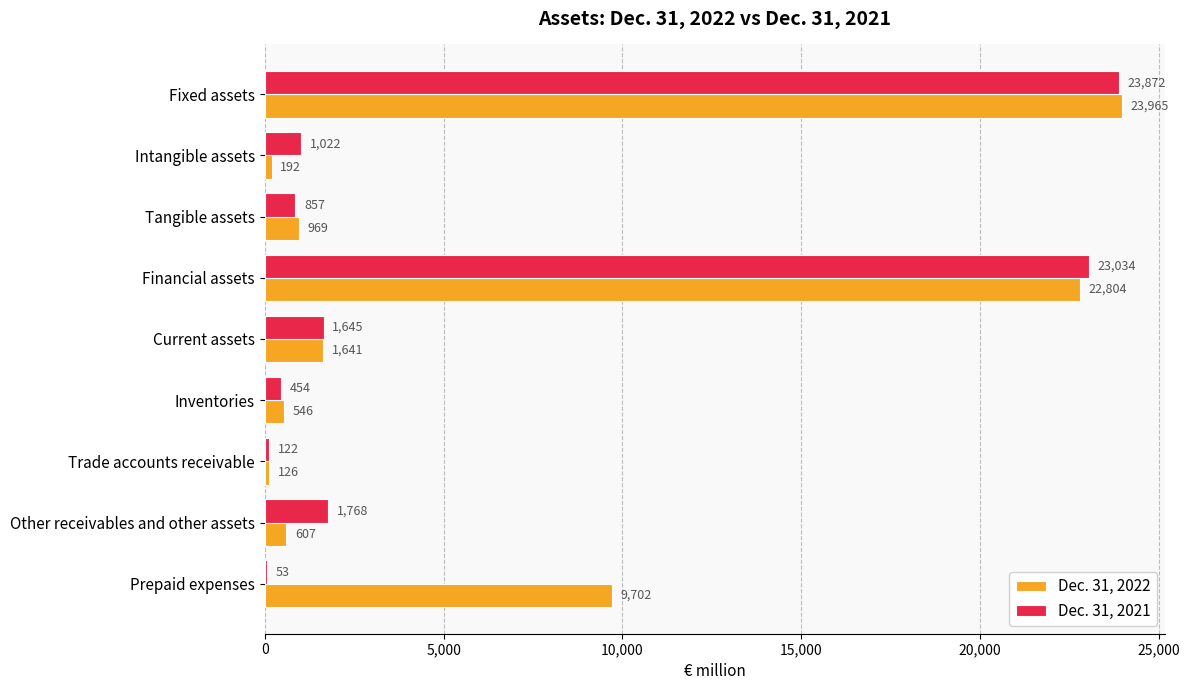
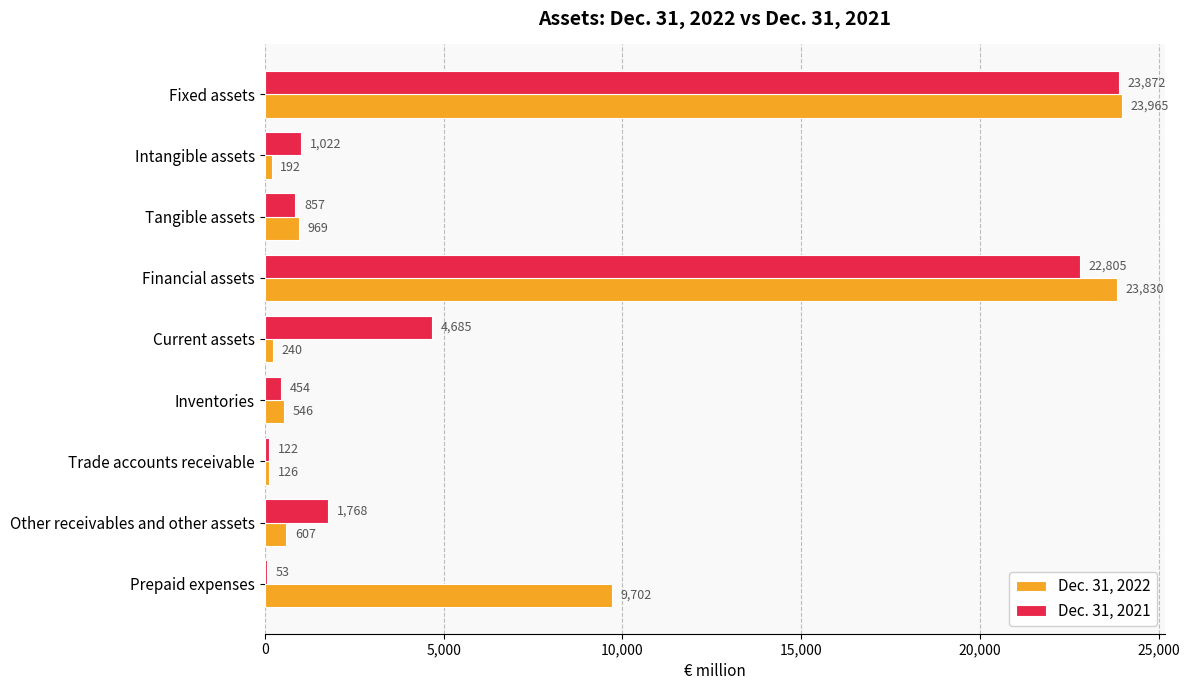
Dec. 31, 2021, Financial assets: 23,034 -> 22,805
Dec. 31, 2022, Financial assets: 22,804 -> 23,830
Dec. 31, 2021, Current assets: 1,645 -> 4,685
Dec. 31, 2022, Current assets: 1,641 -> 240
